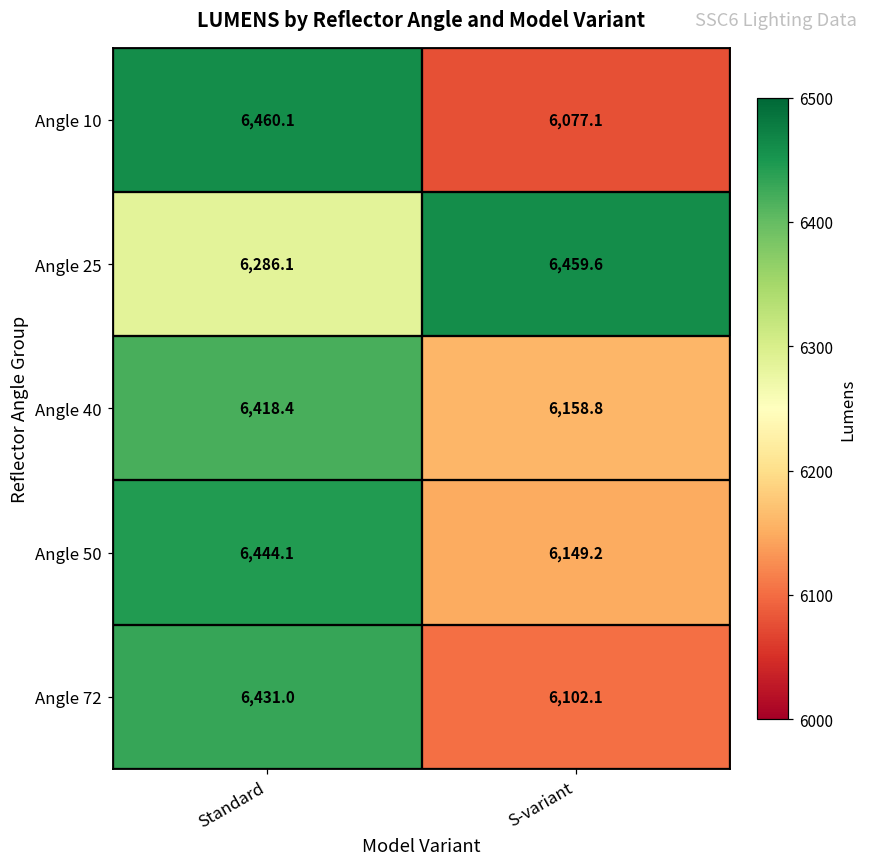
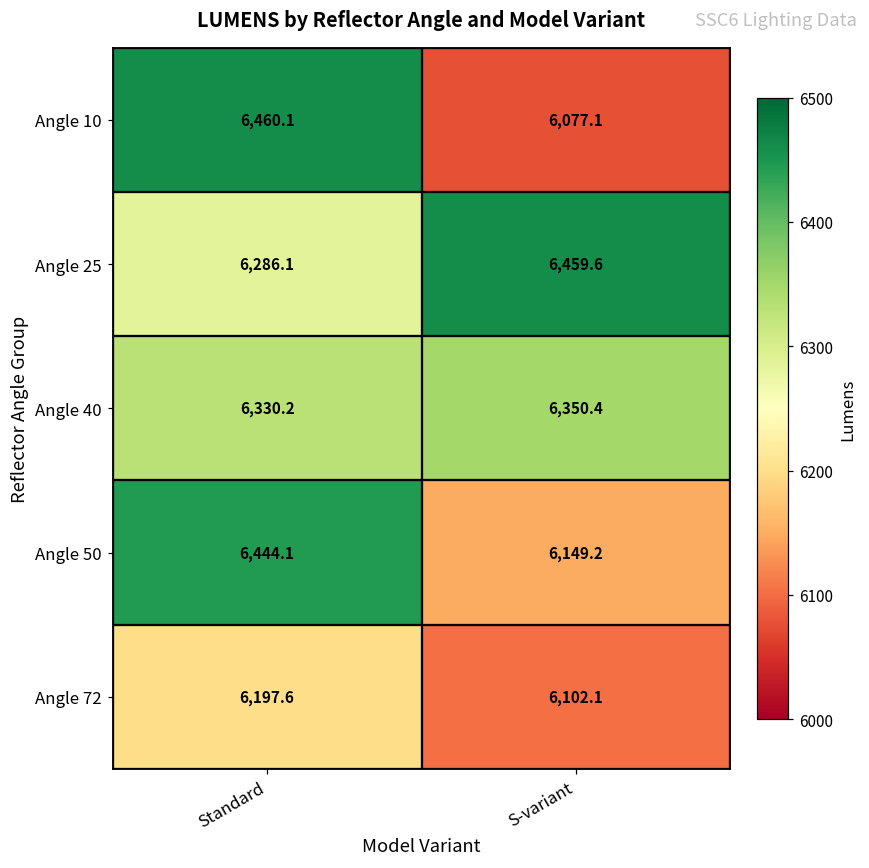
Angle 40, Standard: 6,418.4 -> 6,330.2
Angle 40, S-variant: 6,158.8 -> 6,350.4
Angle 72, Standard: 6,431.0 -> 6,197.6
